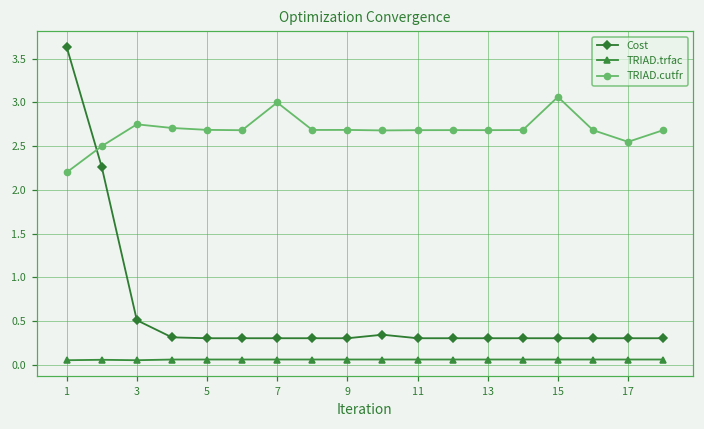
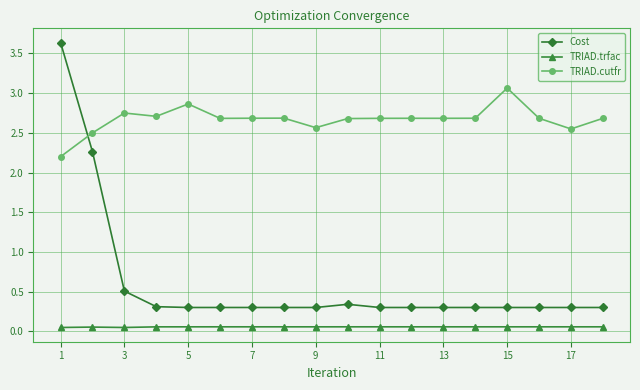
TRIAD.cutfr, 5: 2.7 -> 2.9
TRIAD.cutfr, 7: 3.0 -> 2.7
TRIAD.cutfr, 9: 2.7 -> 2.6
